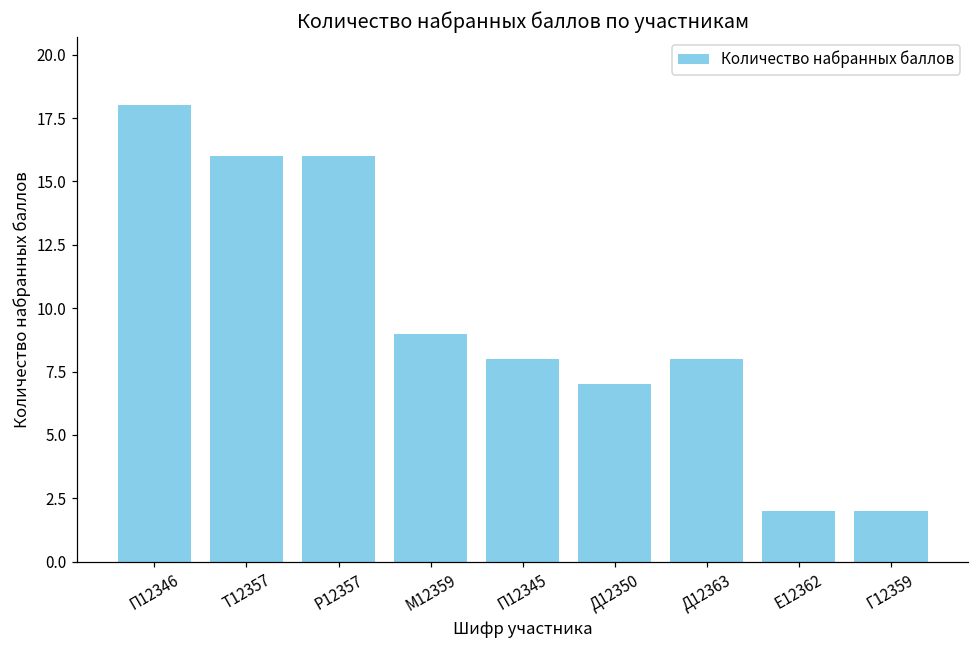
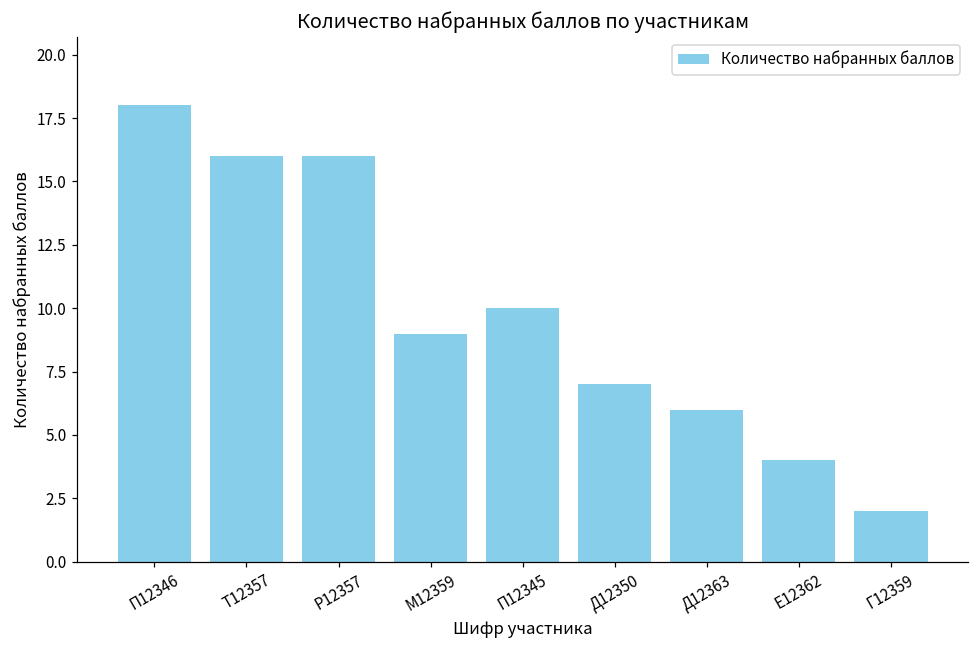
П12345: 8 -> 10
Д12363: 8 -> 6
Е12362: 2 -> 4
